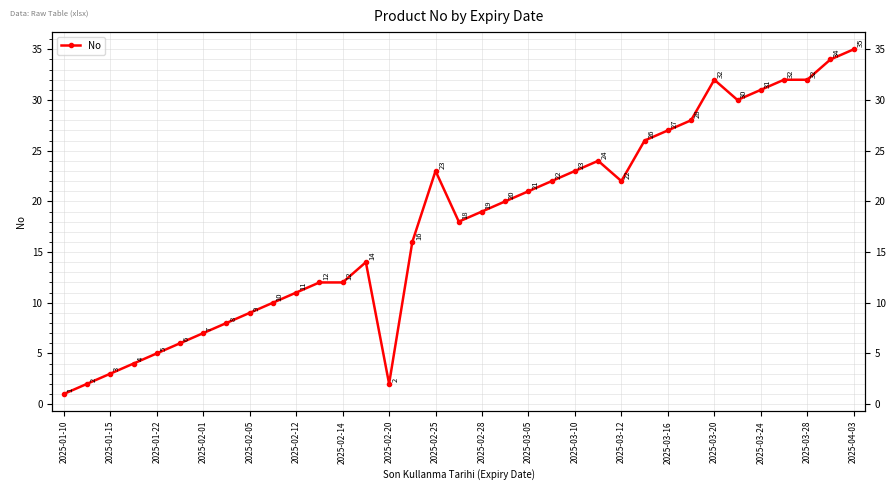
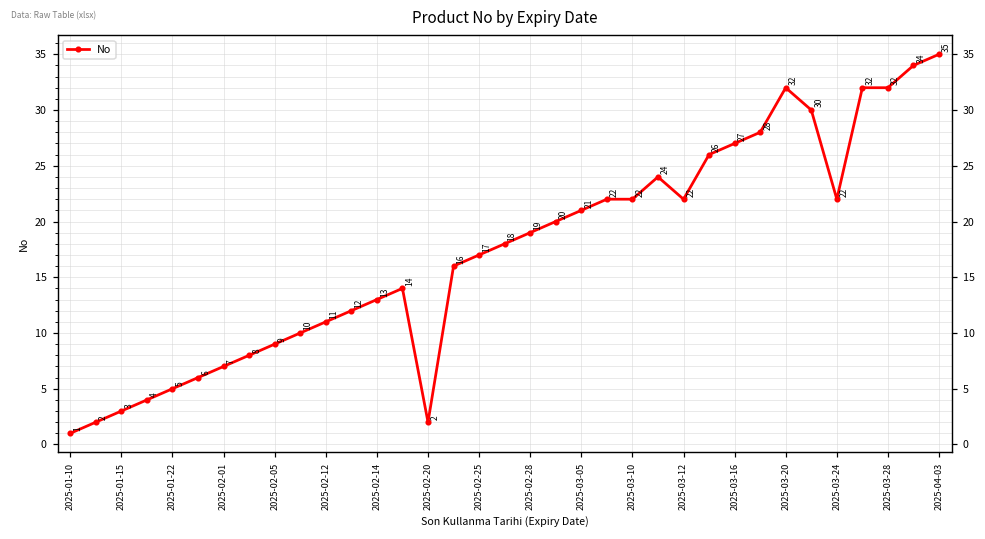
2025-02-14: 12 -> 13
2025-02-25: 23 -> 17
2025-03-10: 23 -> 22
2025-03-24: 31 -> 22
